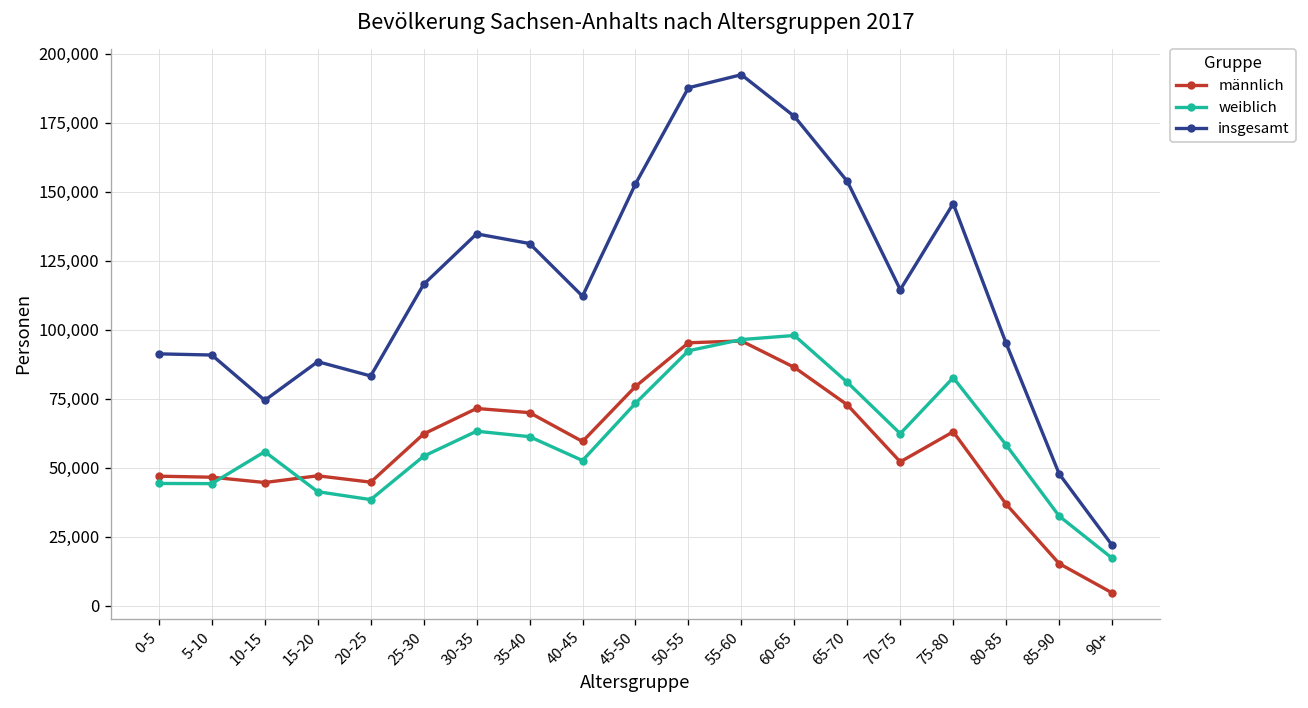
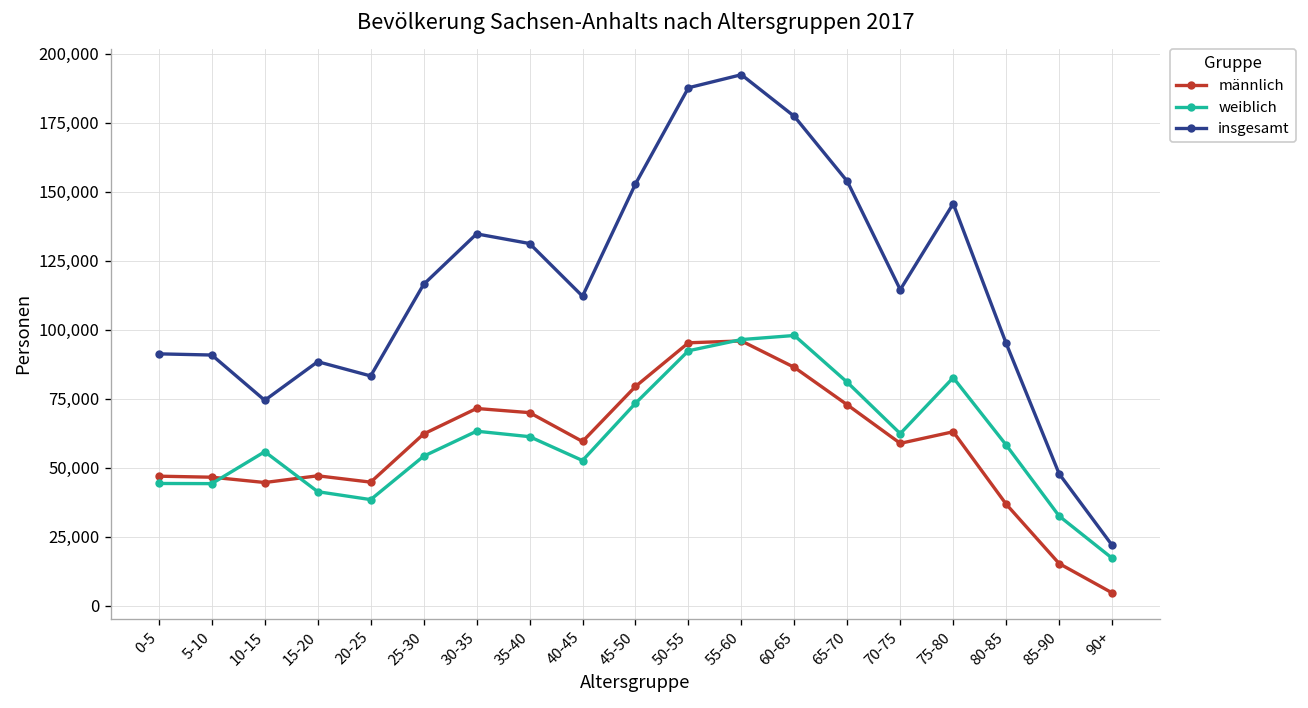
männlich, 70-75: 52,000 -> 59,000
